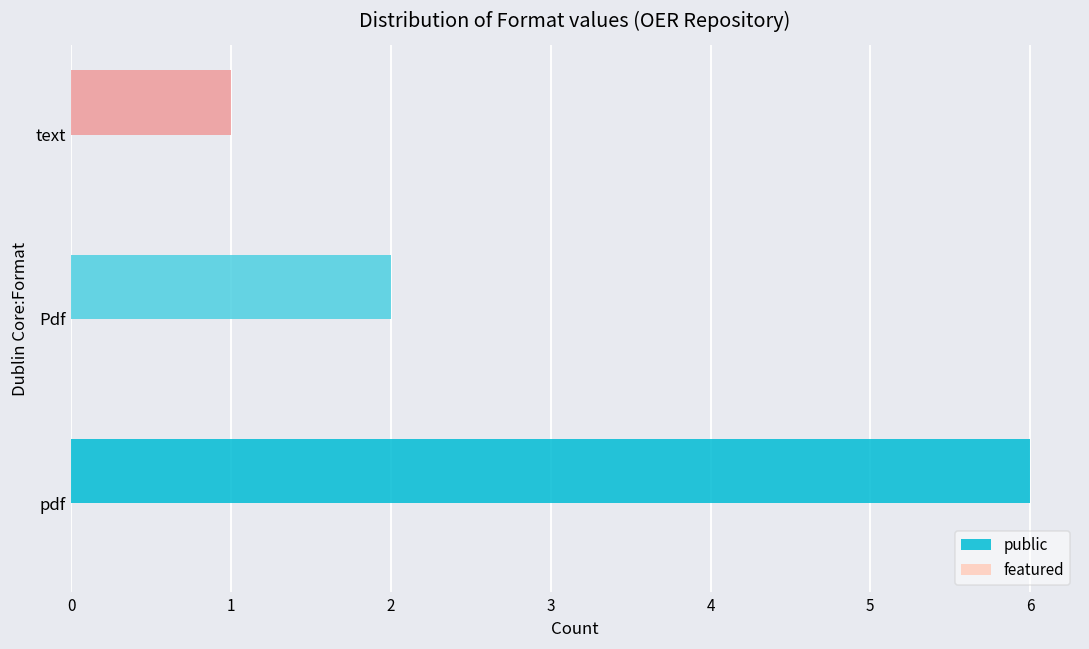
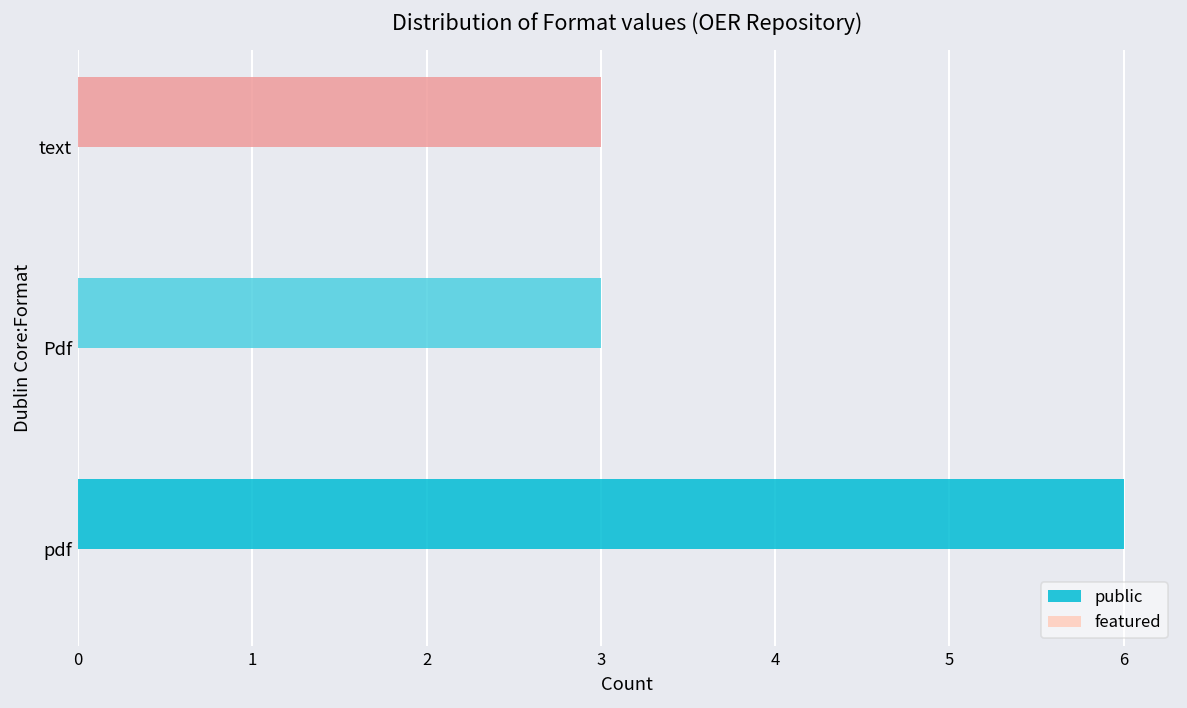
public, text: 1 -> 3
public, Pdf: 2 -> 3
